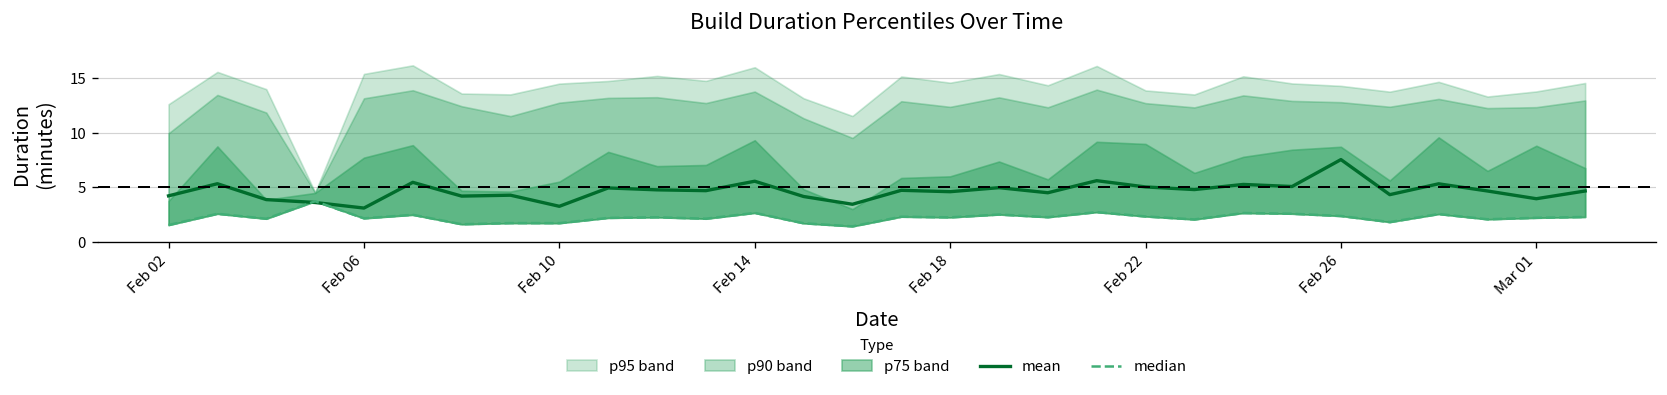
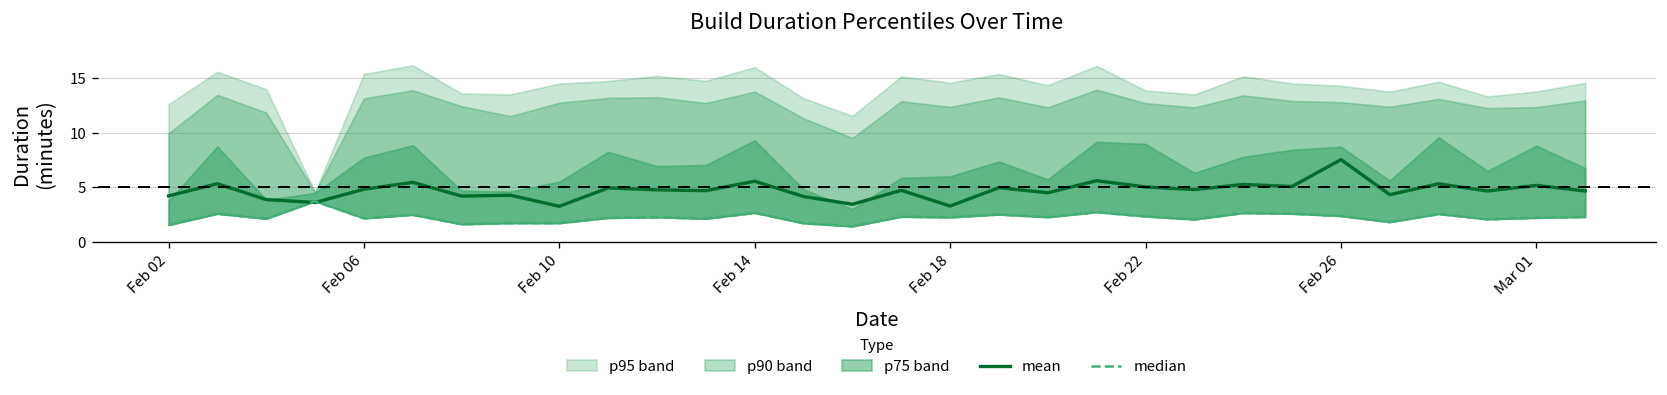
mean, Feb 06: 3 -> 5
mean, Feb 18: 5 -> 3
mean, Mar 01: 4 -> 5
